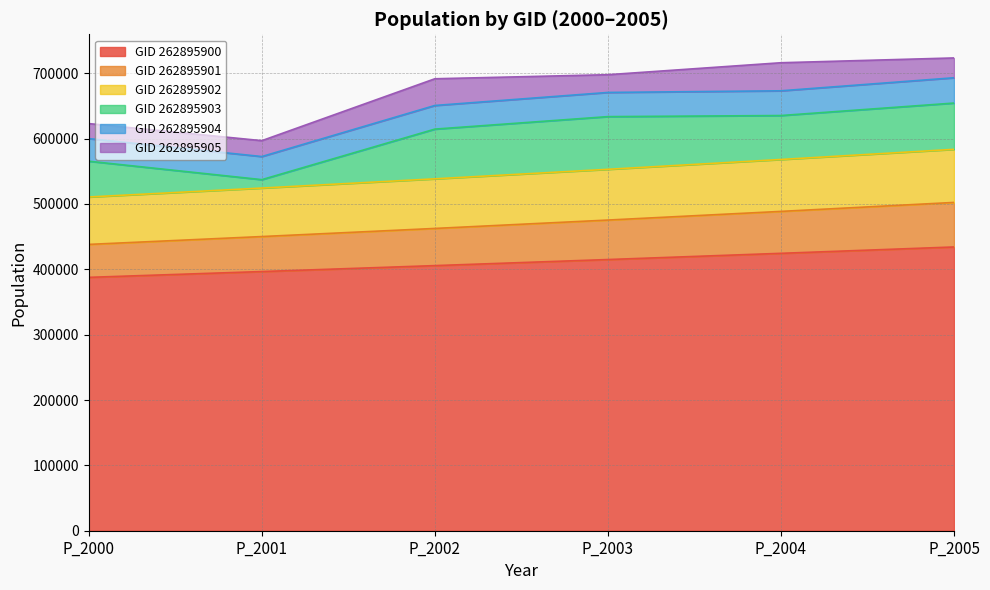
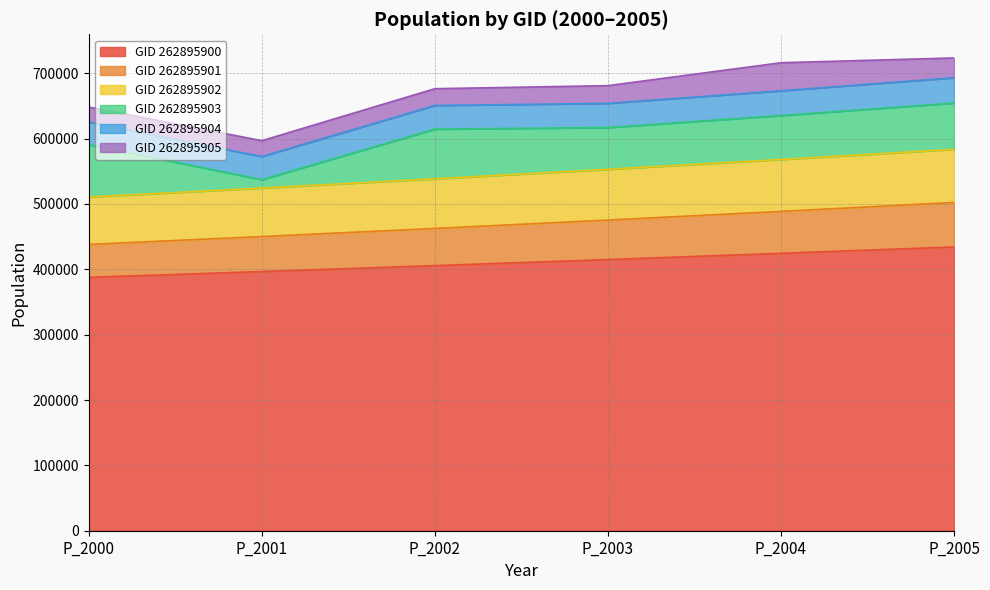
GID 262895903, P_2000: 50000 -> 80000
GID 262895905, P_2002: 40000 -> 30000
GID 262895903, P_2003: 80000 -> 60000
